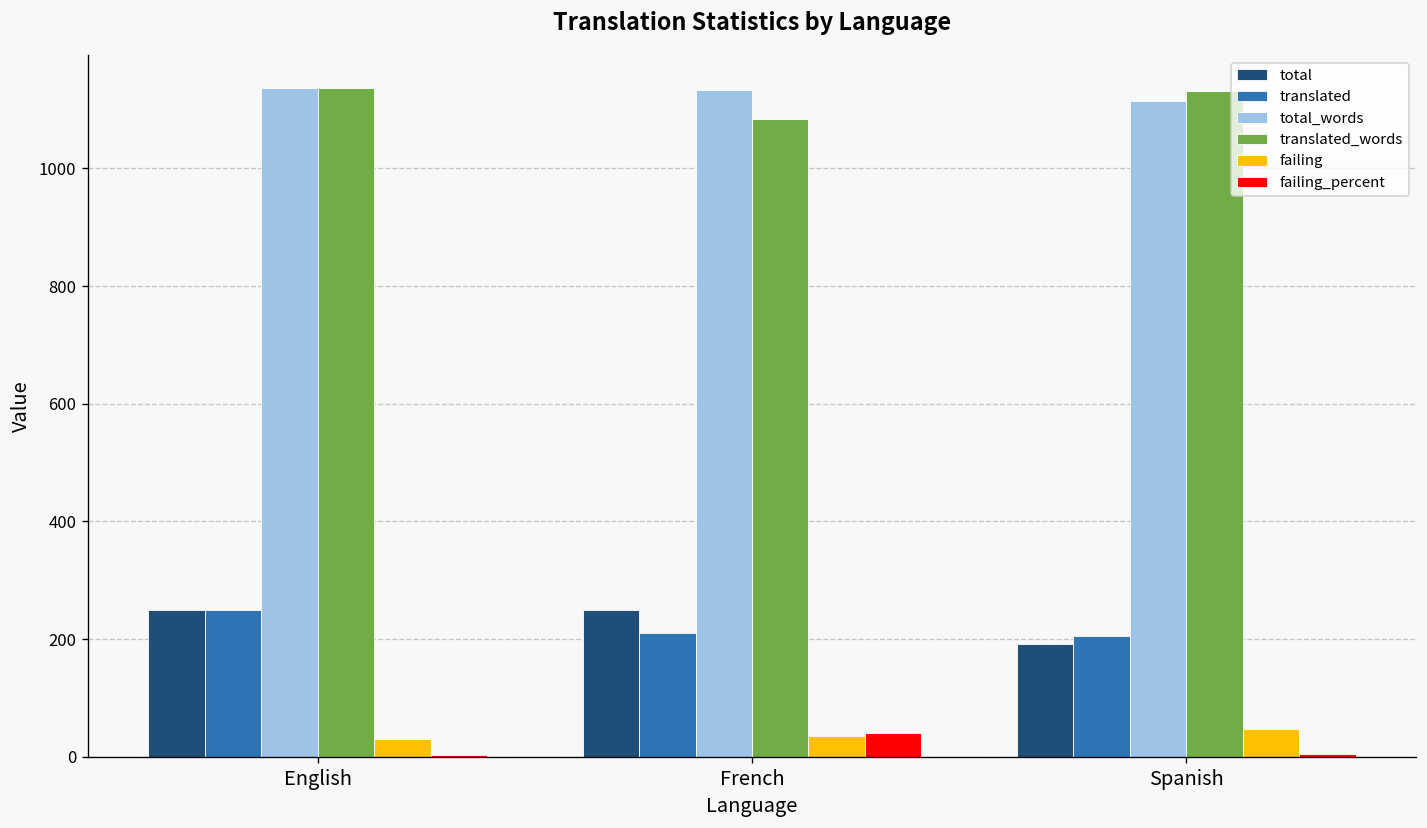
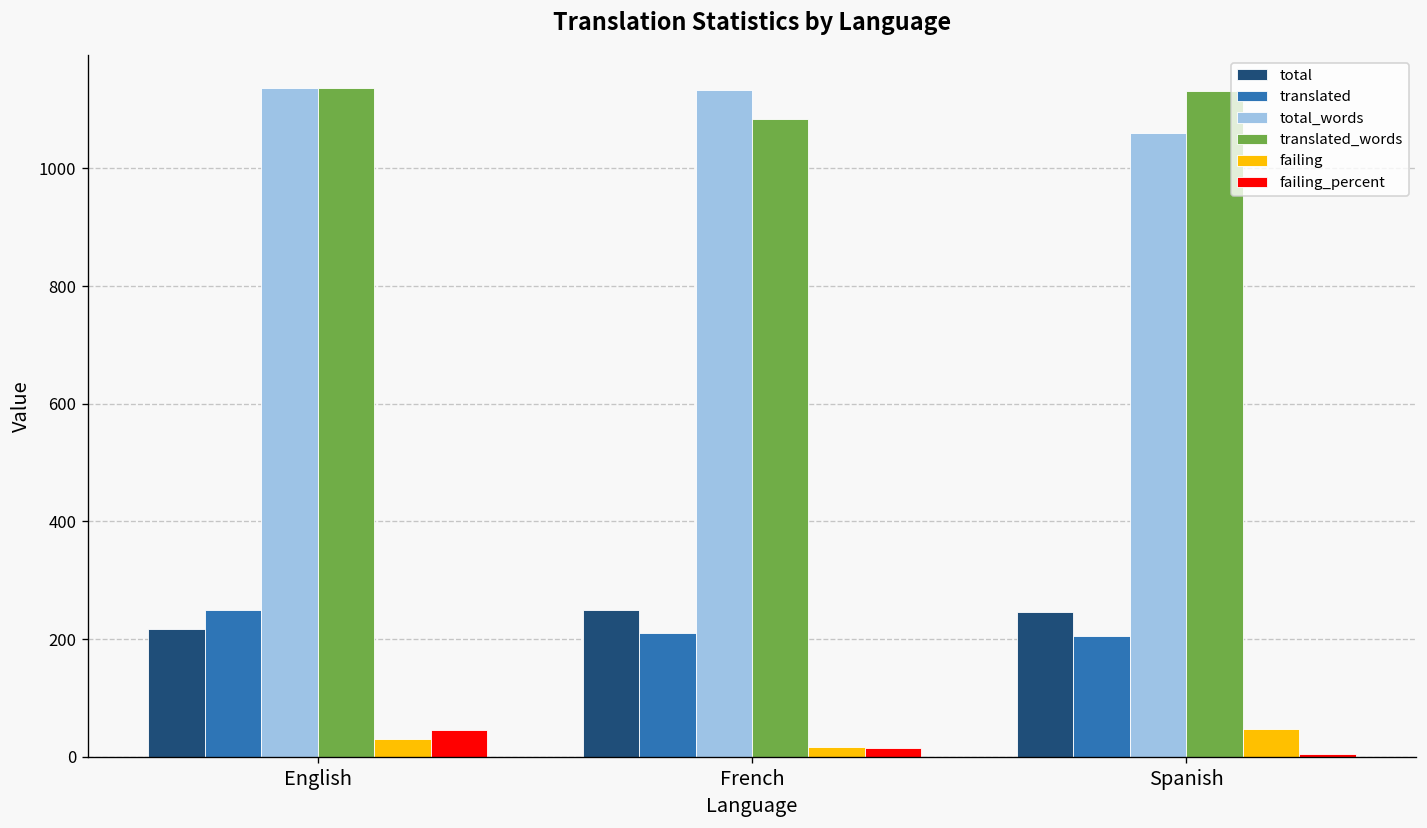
total, English: 250 -> 220
failing_percent, English: 0 -> 50
failing, French: 40 -> 20
failing_percent, French: 40 -> 10
total, Spanish: 190 -> 250
total_words, Spanish: 1110 -> 1060
